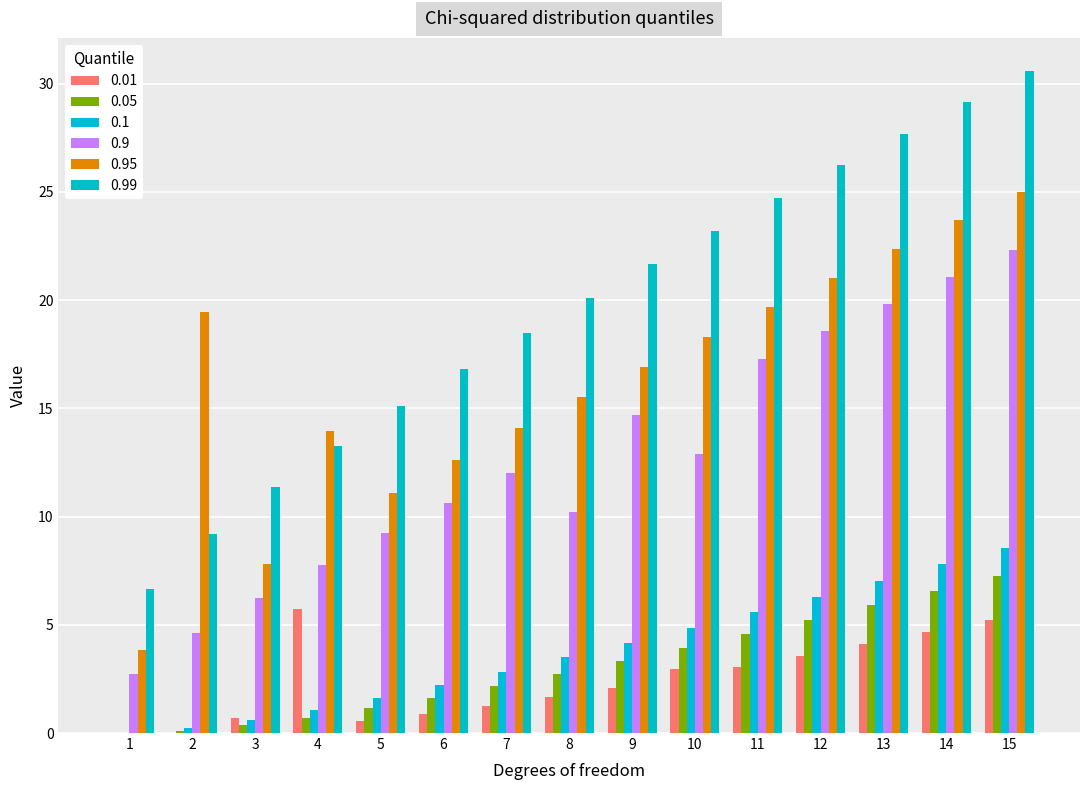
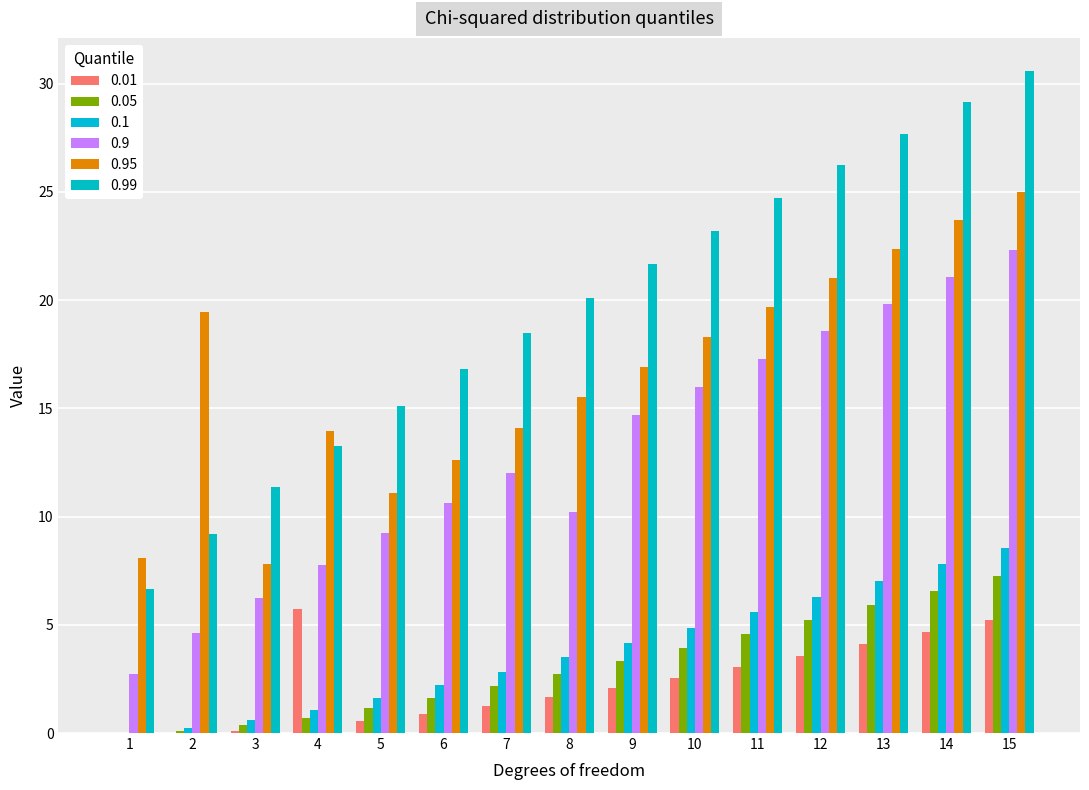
0.95, 1: 3.8 -> 8.1
0.01, 3: 0.7 -> 0.1
0.01, 10: 3.0 -> 2.6
0.9, 10: 12.9 -> 16.0
